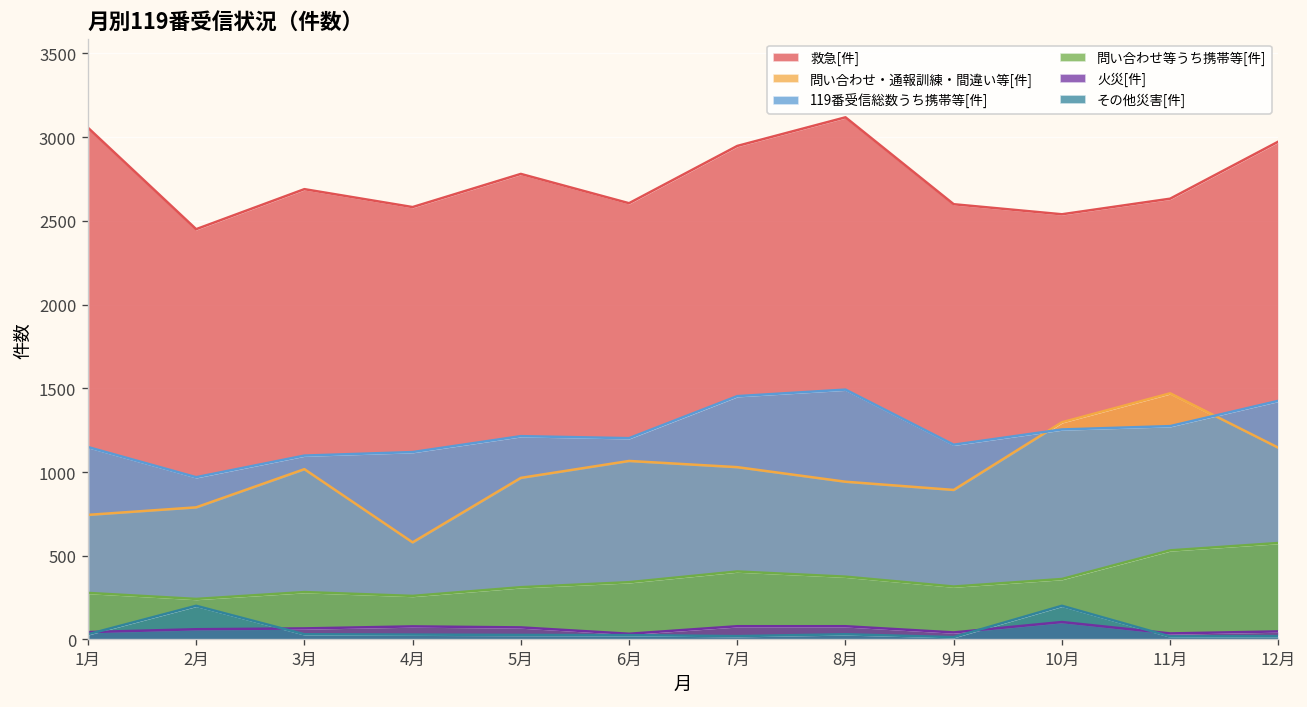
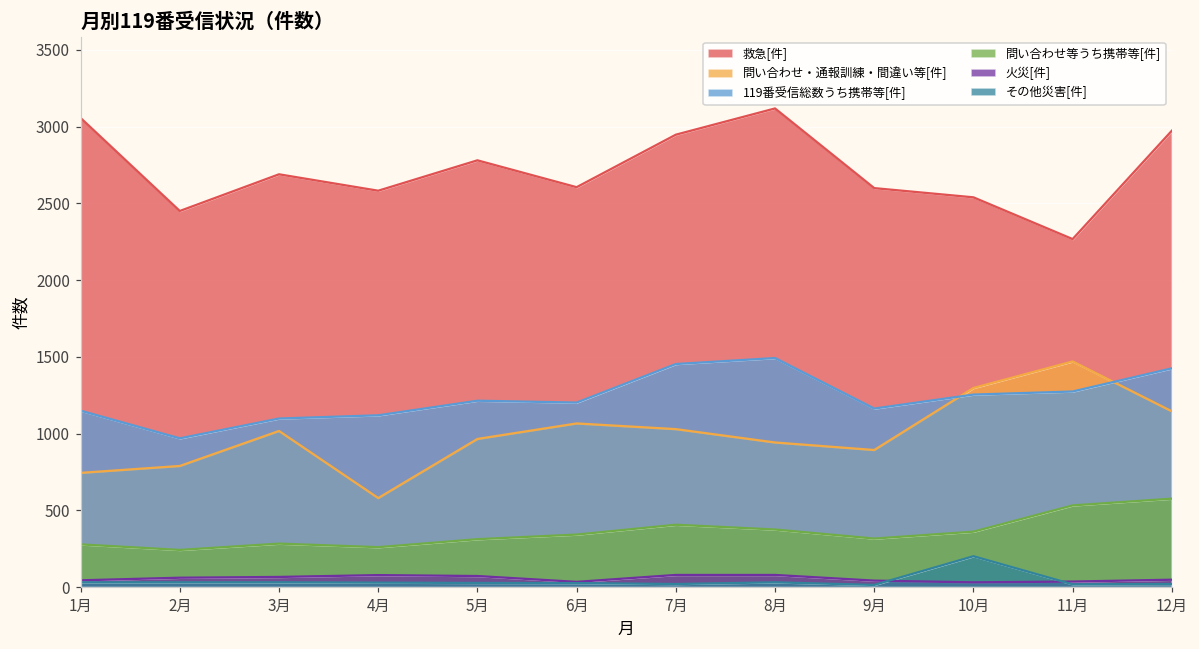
その他災害[件], 2月: 200 -> 30
火災[件], 10月: 100 -> 30
救急[件], 11月: 2630 -> 2270
